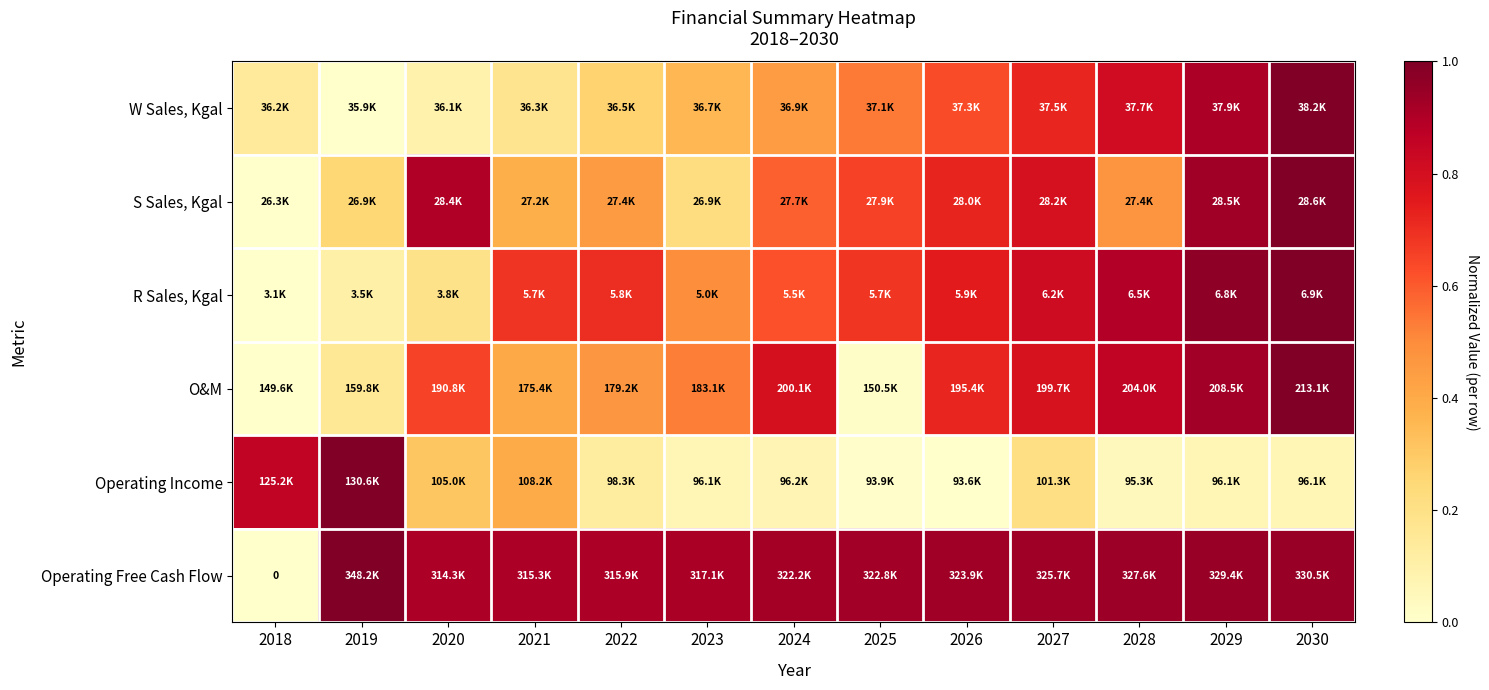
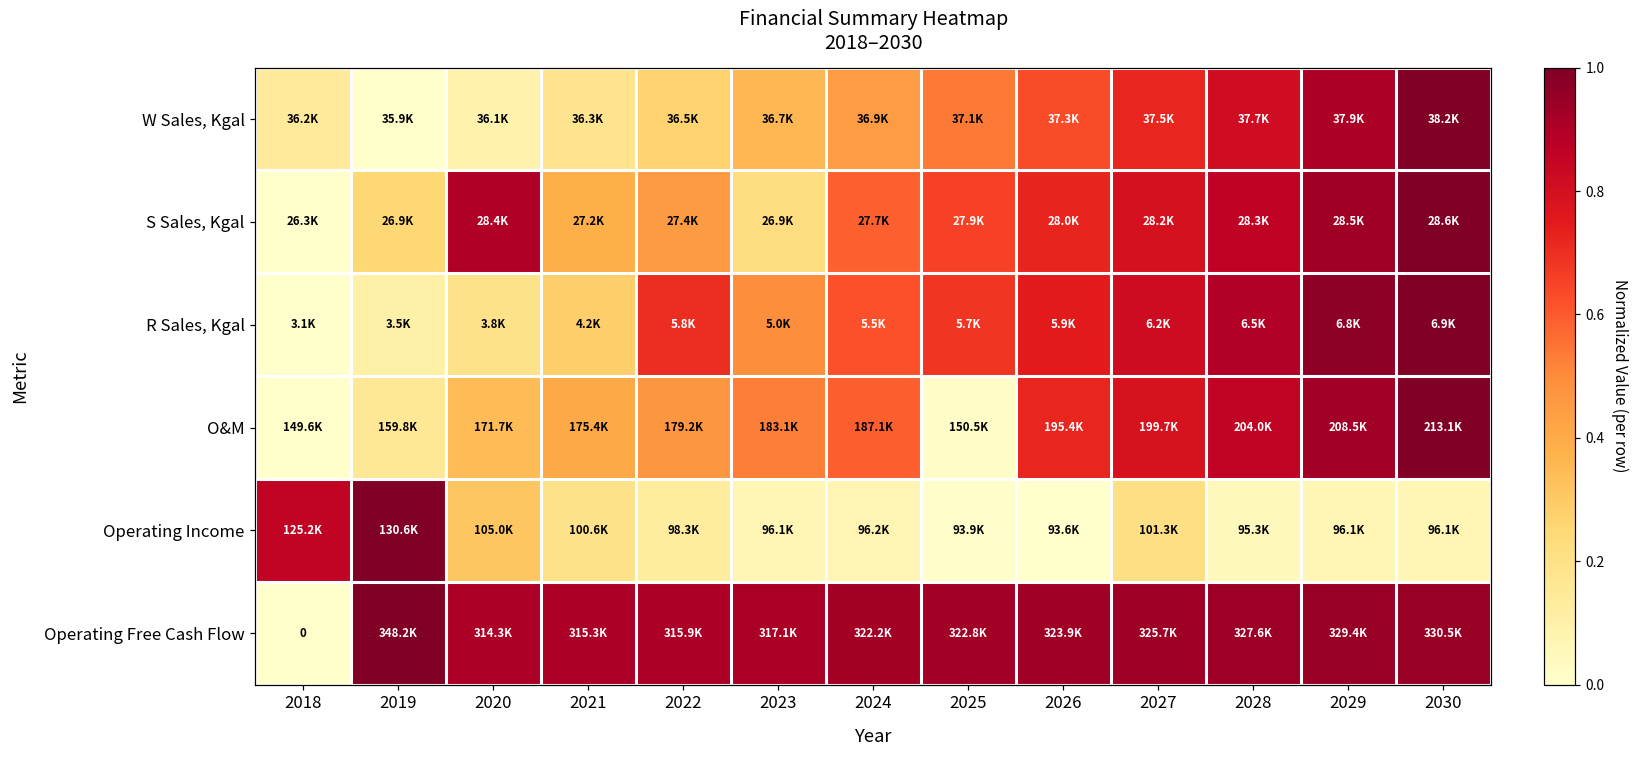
S Sales, Kgal, 2028: 27.4K -> 28.3K
R Sales, Kgal, 2021: 5.7K -> 4.2K
O&M, 2020: 190.8K -> 171.7K
O&M, 2024: 200.1K -> 187.1K
Operating Income, 2021: 108.2K -> 100.6K
